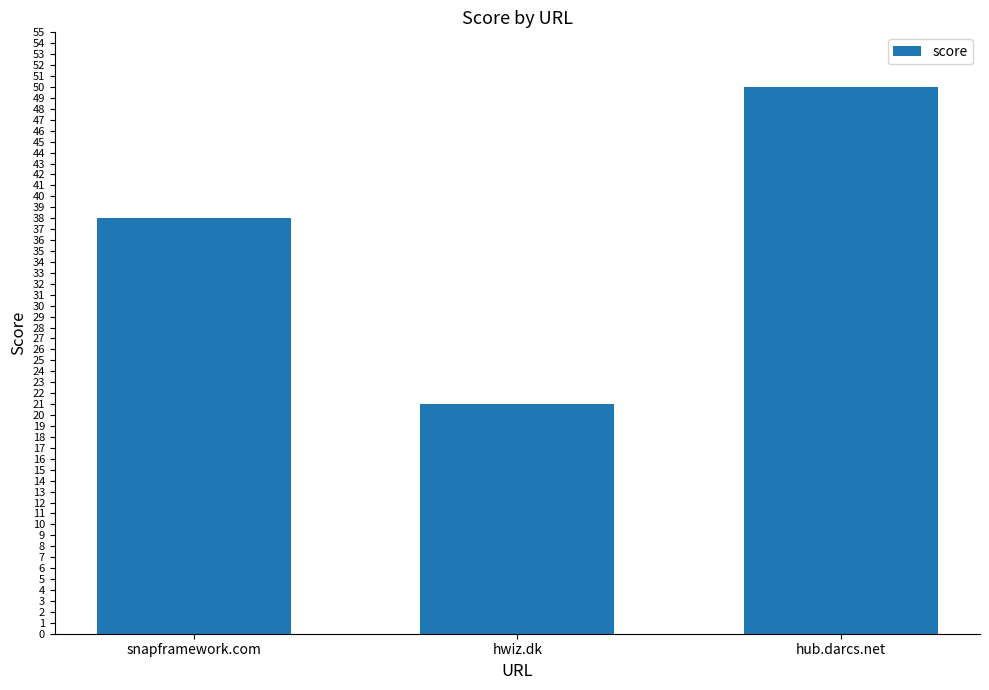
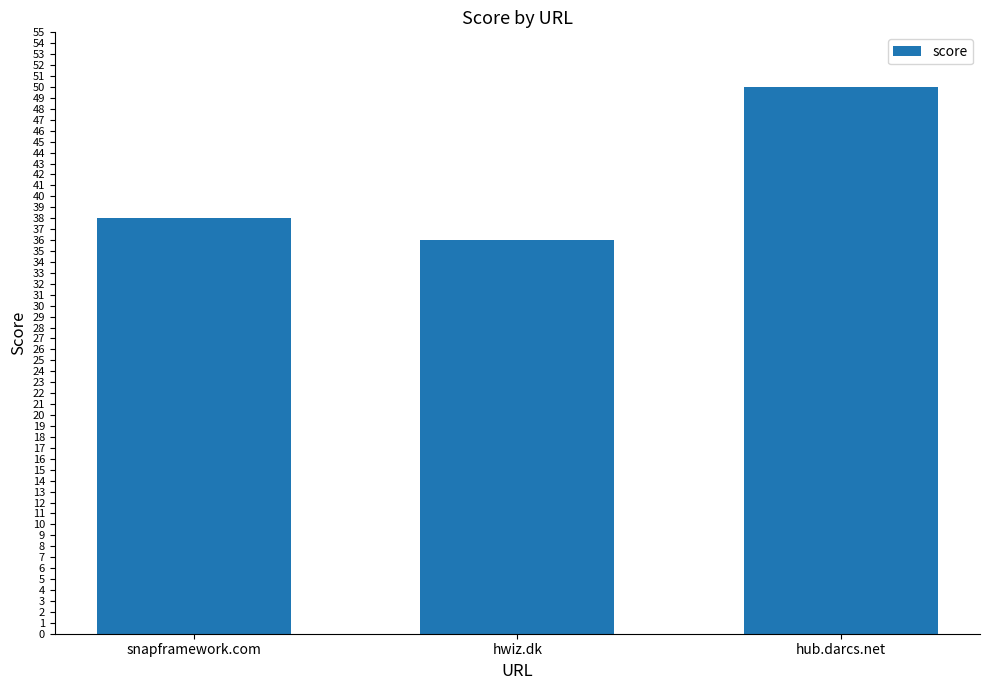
hwiz.dk: 21 -> 36
